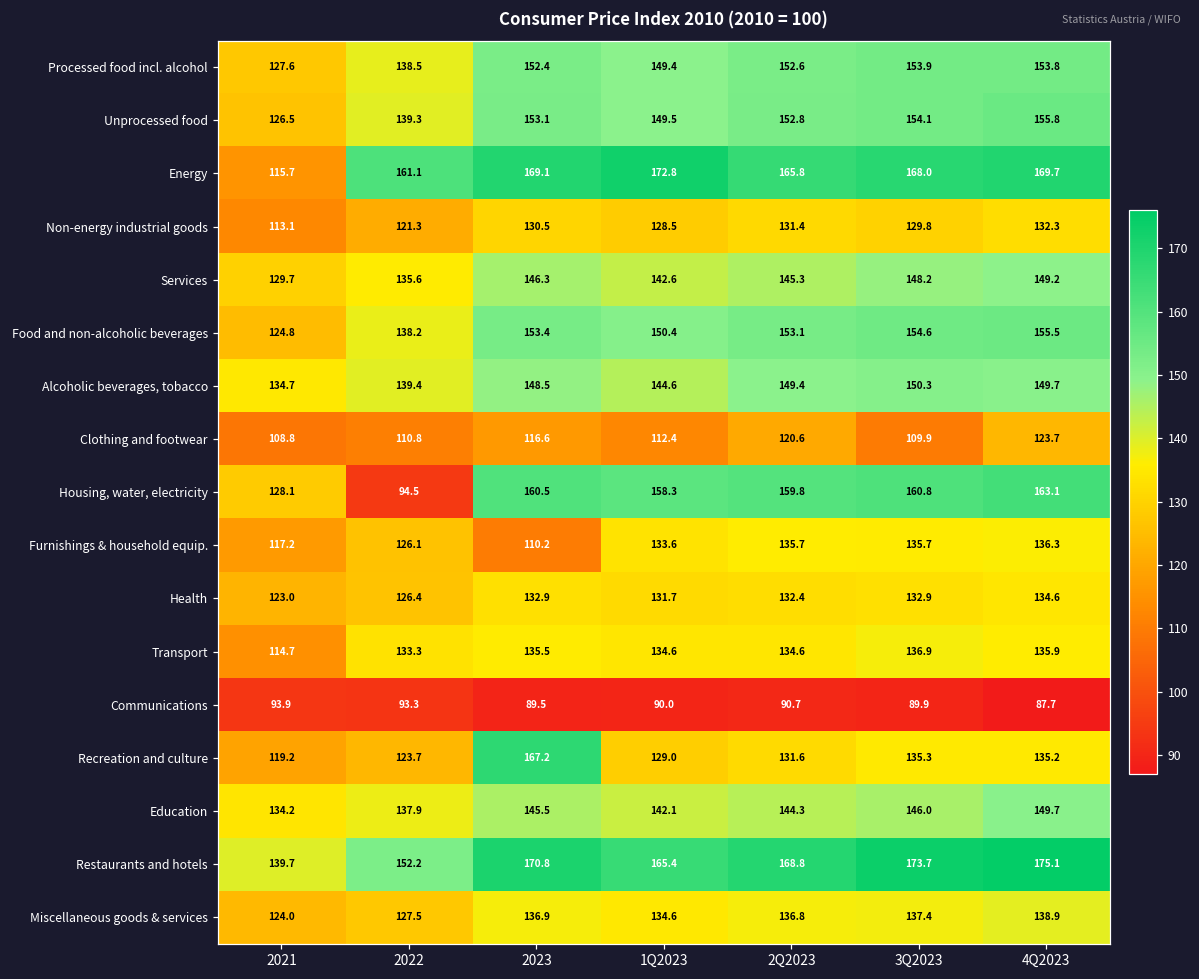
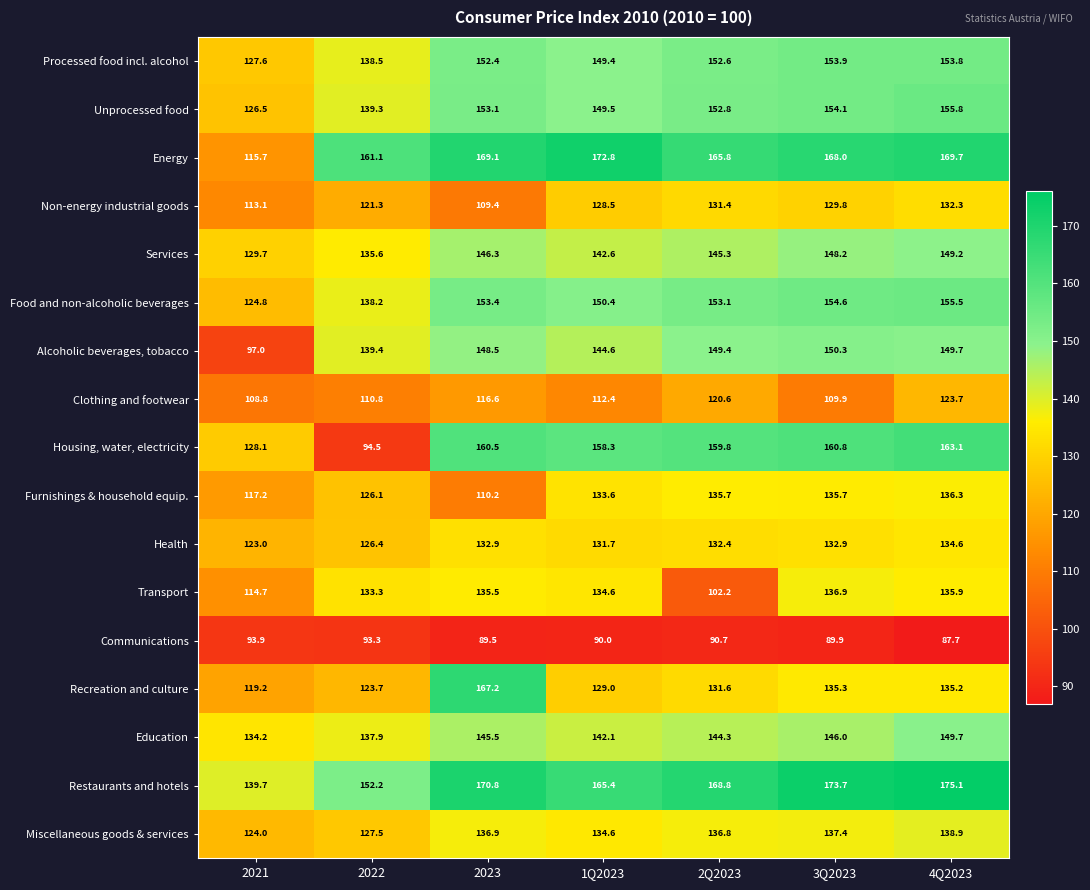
Non-energy industrial goods, 2023: 130.5 -> 109.4
Alcoholic beverages, tobacco, 2021: 134.7 -> 97.0
Transport, 2Q2023: 134.6 -> 102.2
